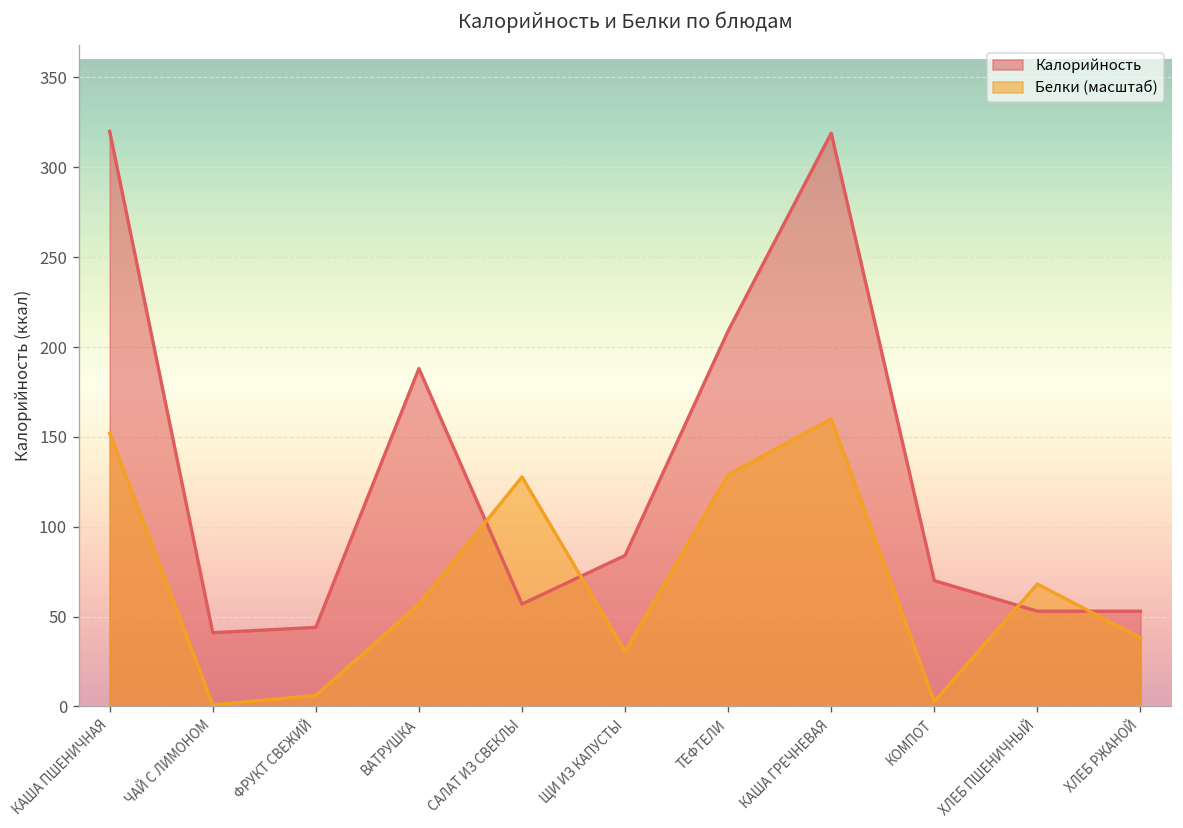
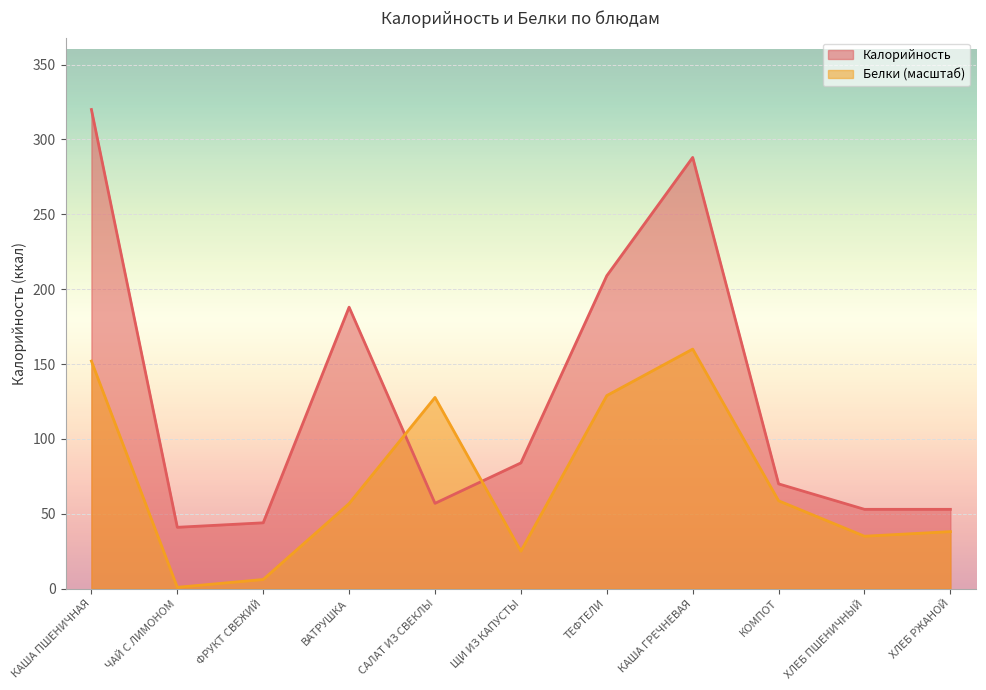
Белки (масштаб), ЩИ ИЗ КАПУСТЫ: 31 -> 25
Калорийность, КАША ГРЕЧНЕВАЯ: 319 -> 288
Белки (масштаб), КОМПОТ: 3 -> 59
Белки (масштаб), ХЛЕБ ПШЕНИЧНЫЙ: 68 -> 35
